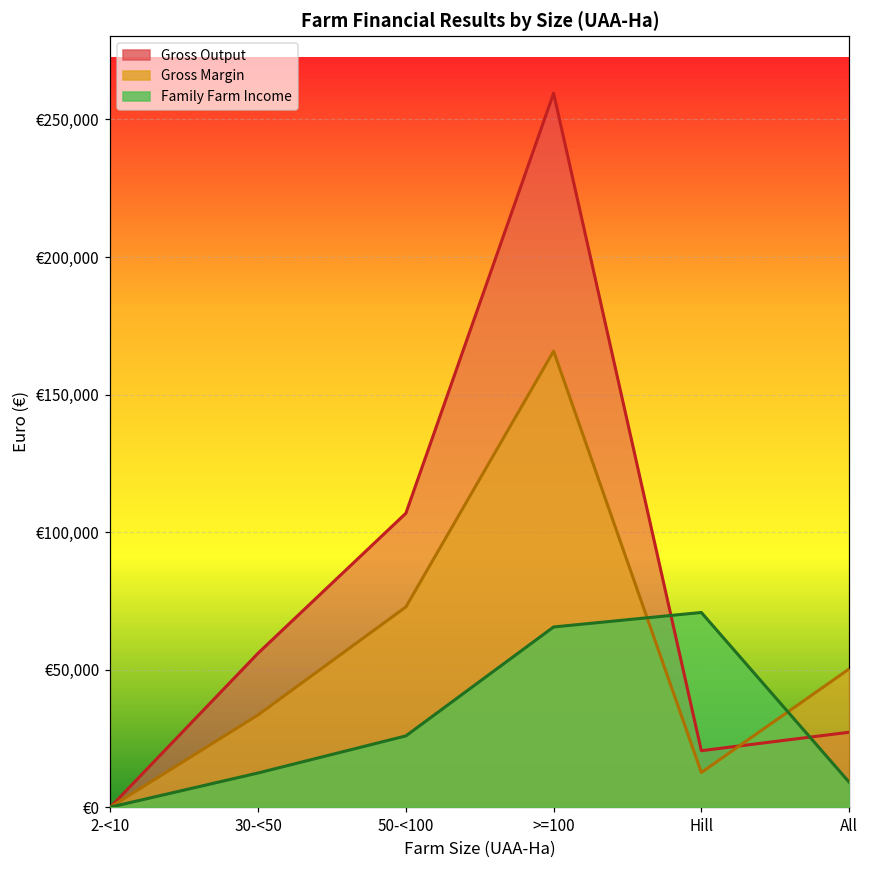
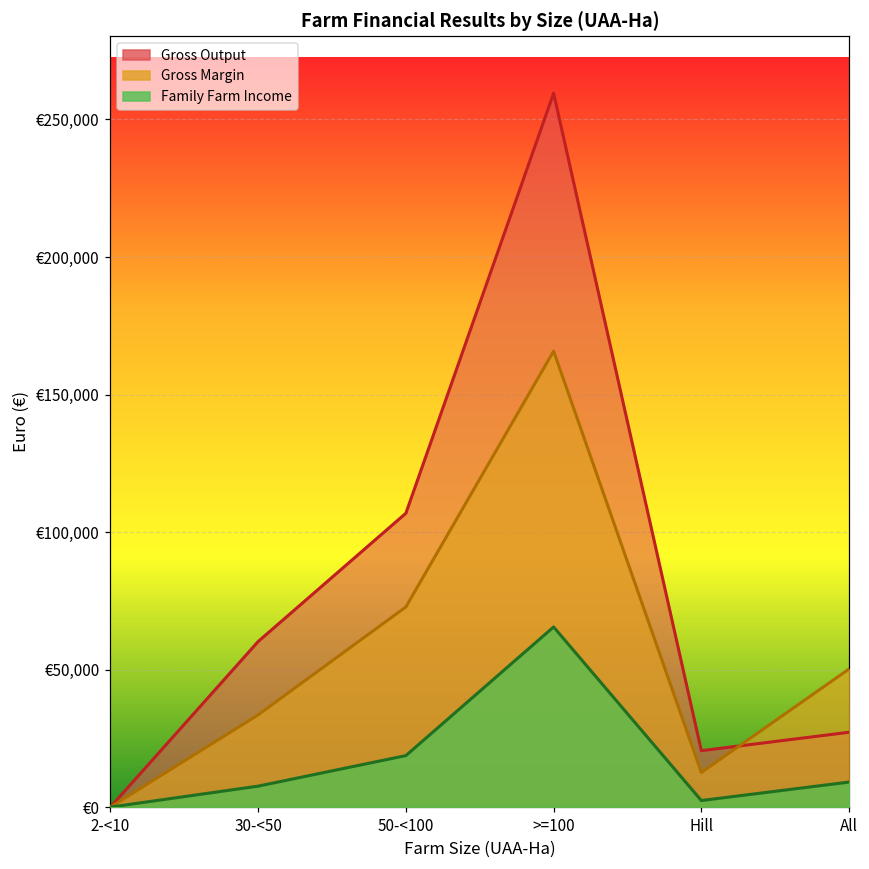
Gross Output, 30-<50: €56,000 -> €60,000
Family Farm Income, 30-<50: €12,000 -> €8,000
Family Farm Income, 50-<100: €26,000 -> €19,000
Family Farm Income, Hill: €71,000 -> €2,000
